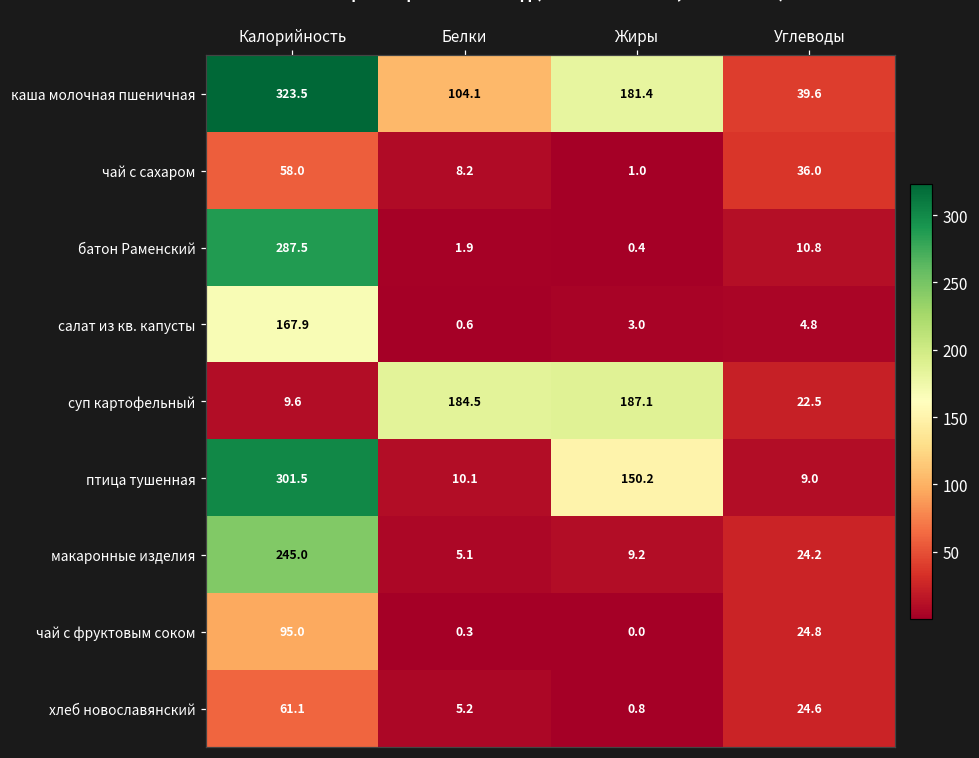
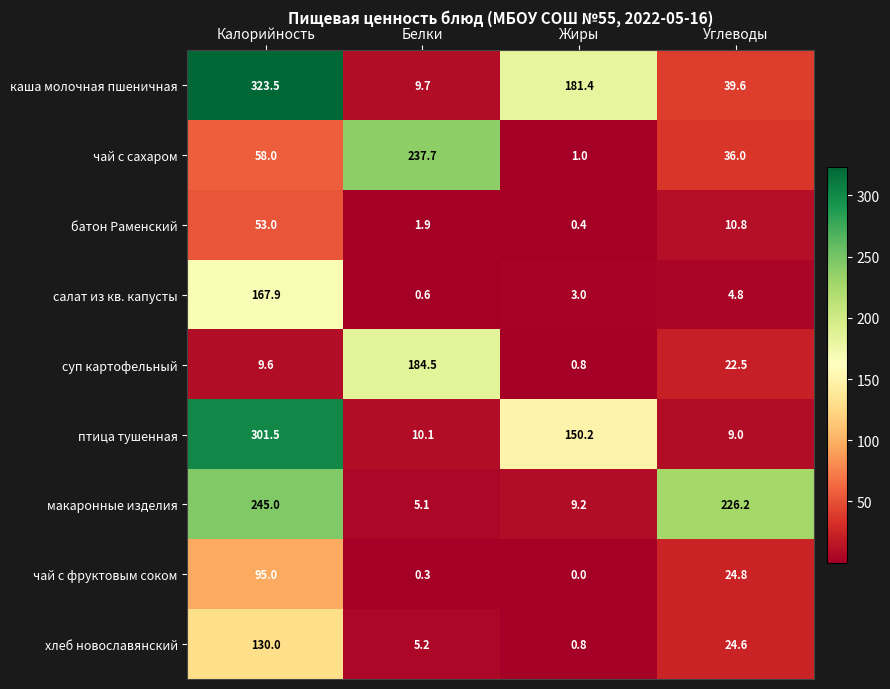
каша молочная пшеничная, Белки: 104.1 -> 9.7
чай с сахаром, Белки: 8.2 -> 237.7
батон Раменский, Калорийность: 287.5 -> 53.0
суп картофельный, Жиры: 187.1 -> 0.8
макаронные изделия, Углеводы: 24.2 -> 226.2
хлеб новославянский, Калорийность: 61.1 -> 130.0
